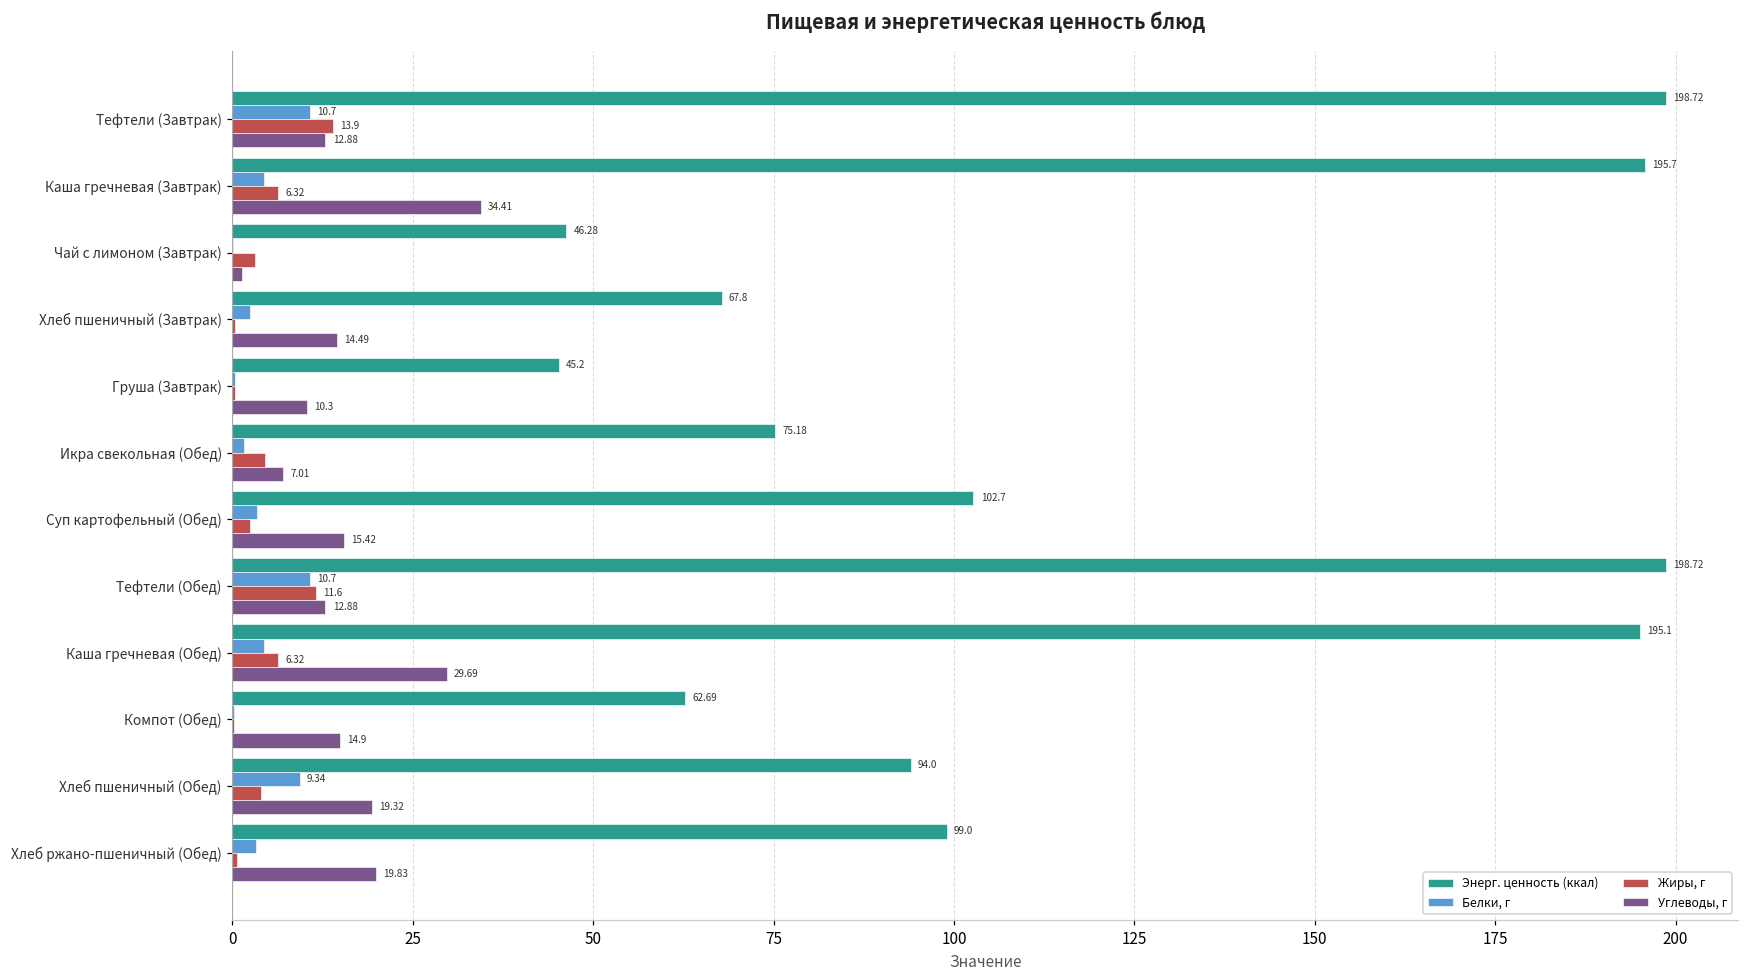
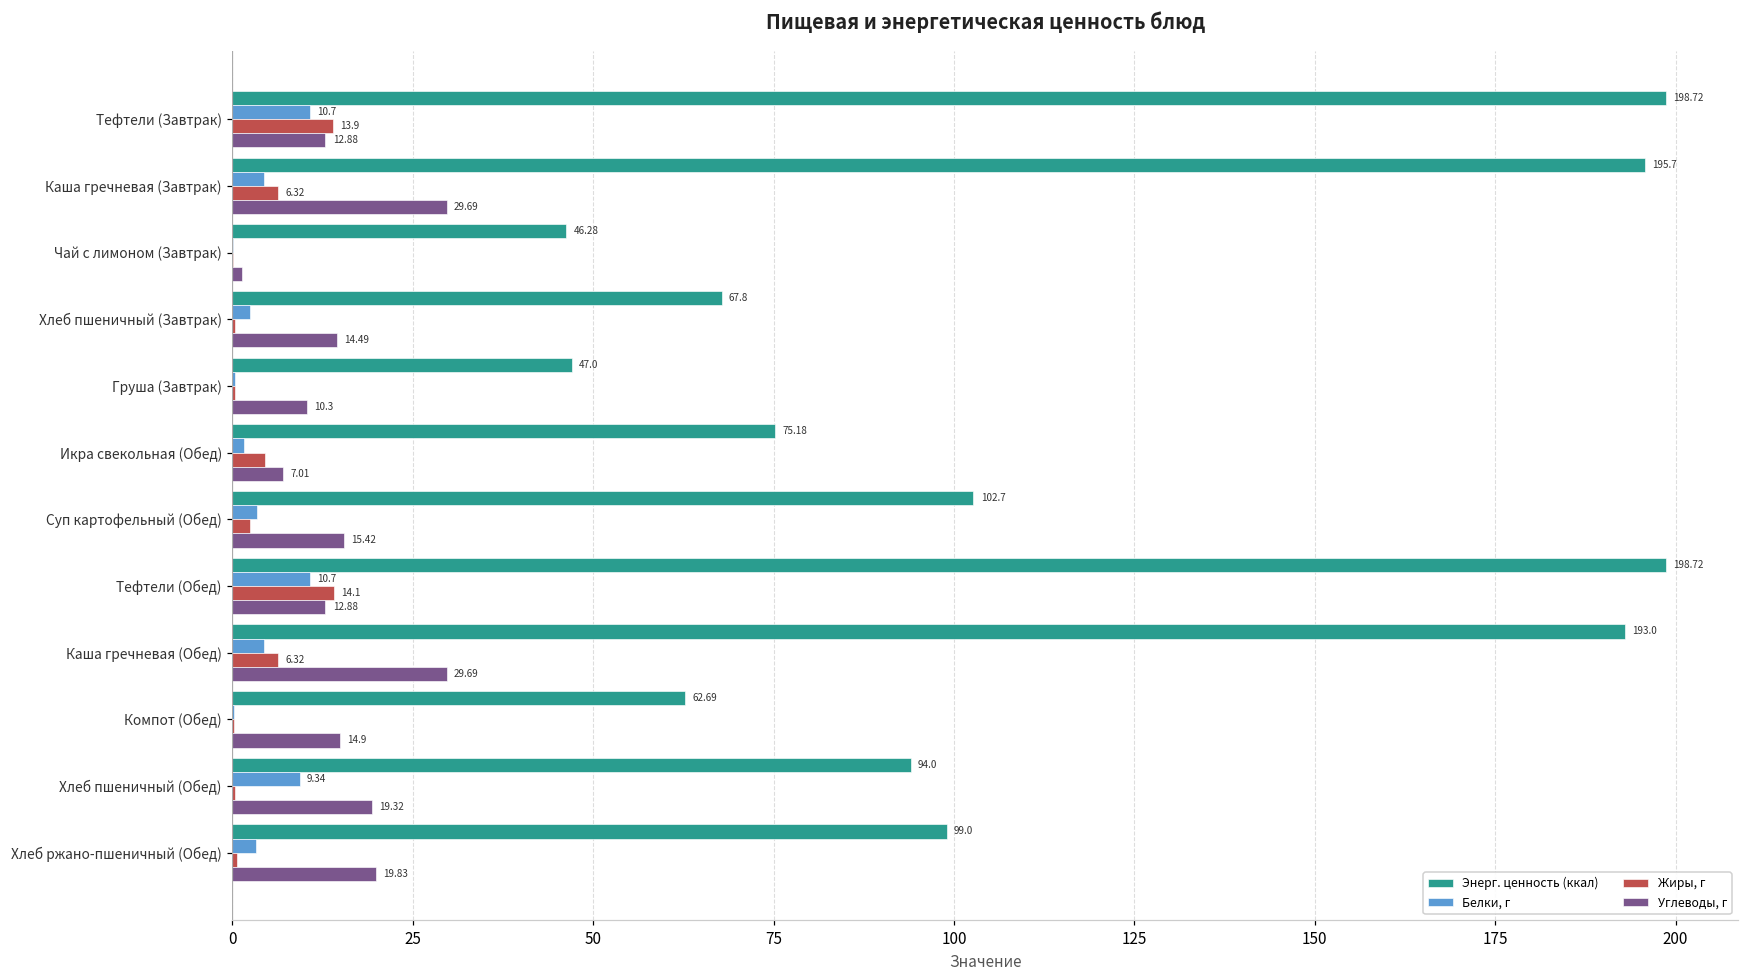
Углеводы, г, Каша гречневая (Завтрак): 34.41 -> 29.69
Жиры, г, Чай с лимоном (Завтрак): 3 -> 0
Энерг. ценность (ккал), Груша (Завтрак): 45.2 -> 47.0
Жиры, г, Тефтели (Обед): 11.6 -> 14.1
Энерг. ценность (ккал), Каша гречневая (Обед): 195.1 -> 193.0
Жиры, г, Хлеб пшеничный (Обед): 4 -> 0
